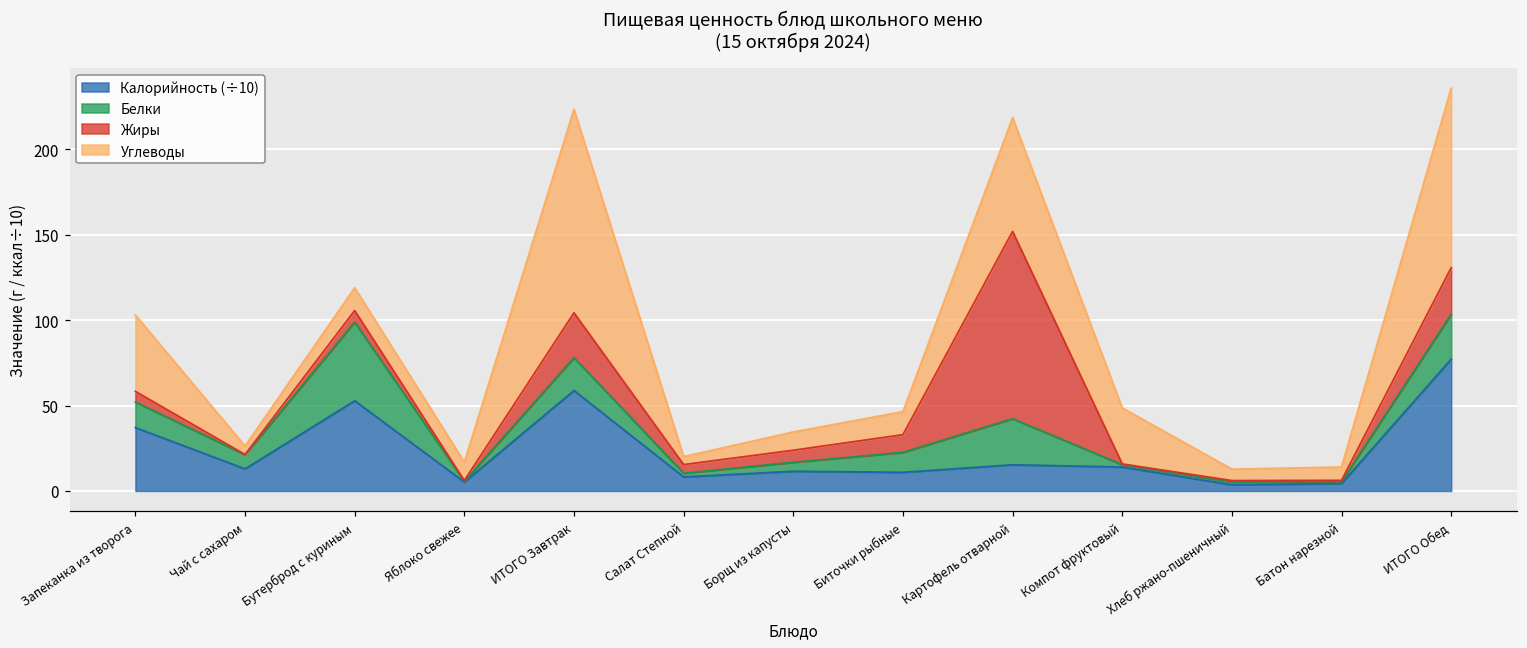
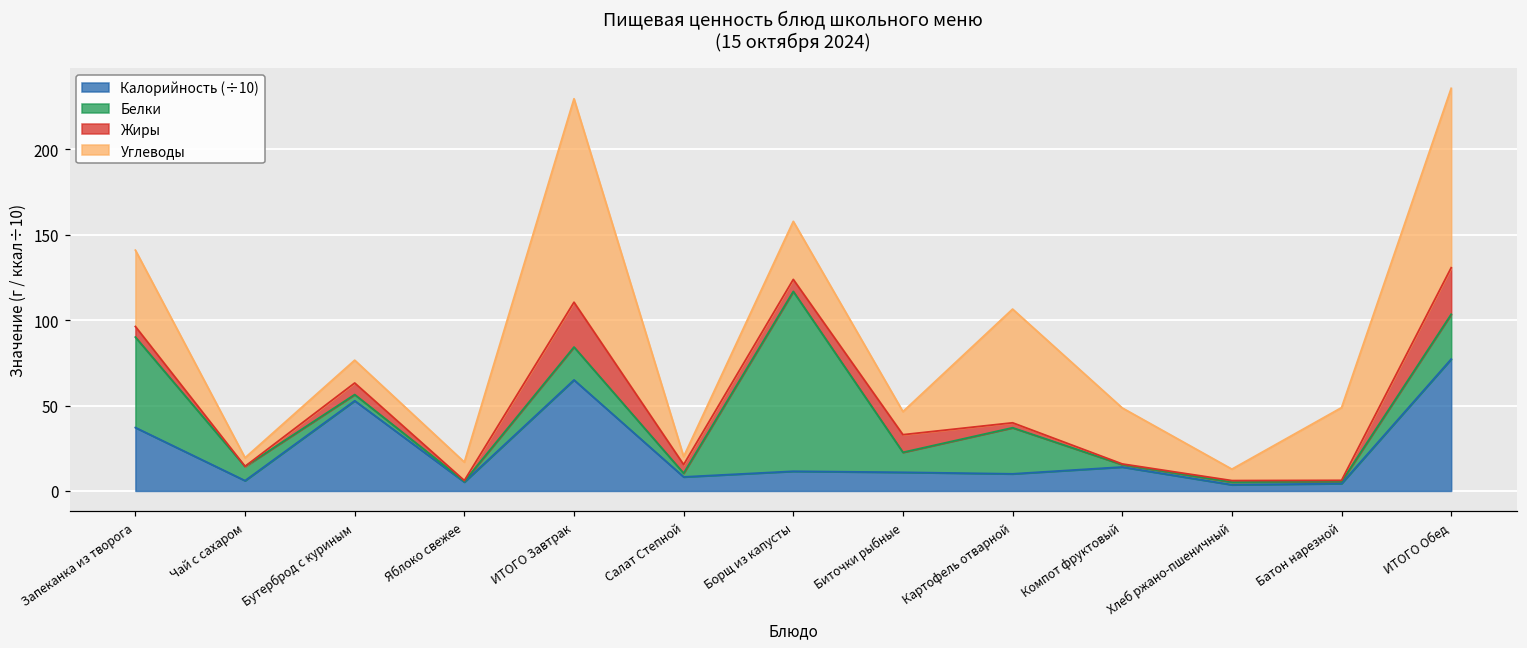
Белки, Запеканка из творога: 15 -> 53
Калорийность (÷10), Чай с сахаром: 13 -> 6
Белки, Бутерброд с куриным: 46 -> 4
Калорийность (÷10), ИТОГО Завтрак: 59 -> 65
Белки, Борщ из капусты: 5 -> 105
Углеводы, Борщ из капусты: 11 -> 34
Калорийность (÷10), Картофель отварной: 15 -> 10
Жиры, Картофель отварной: 110 -> 3
Углеводы, Батон нарезной: 8 -> 43
